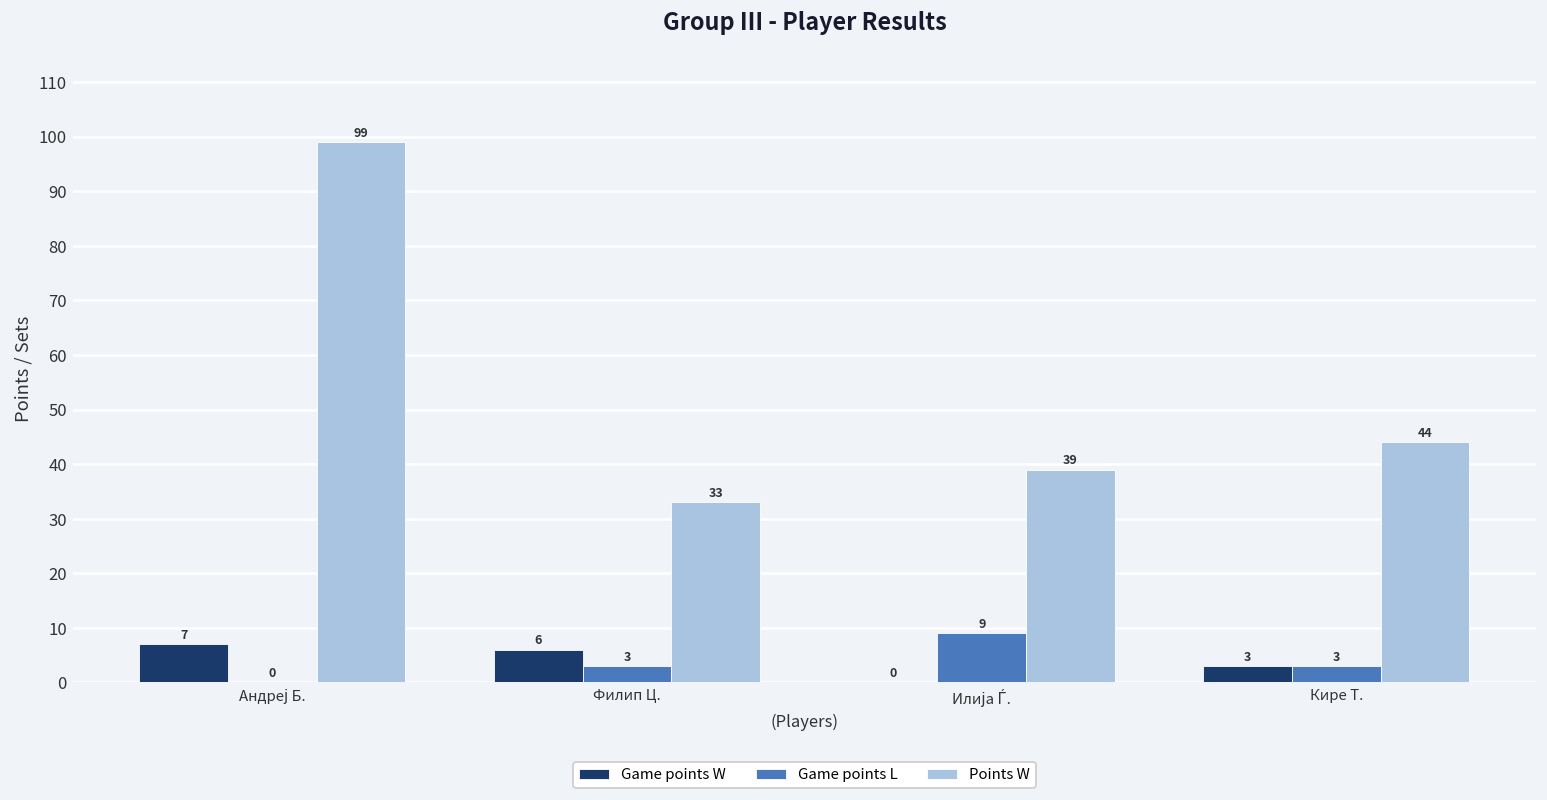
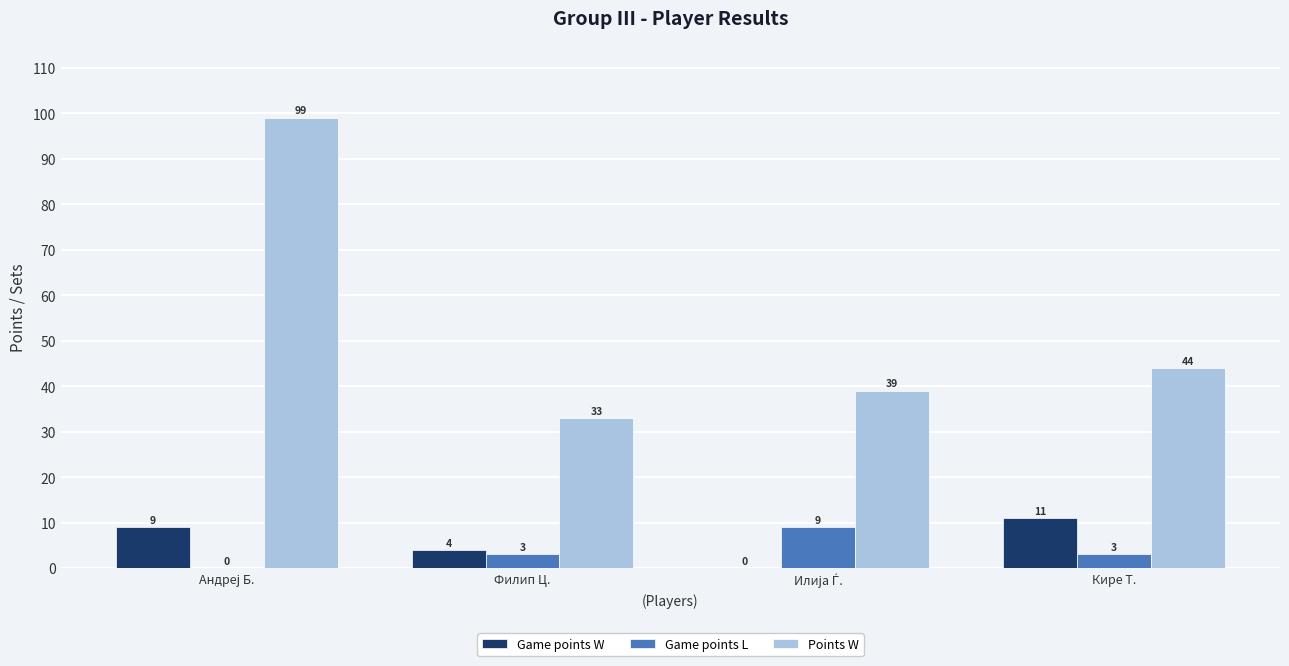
Game points W, Андреј Б.: 7 -> 9
Game points W, Филип Ц.: 6 -> 4
Game points W, Кире Т.: 3 -> 11
